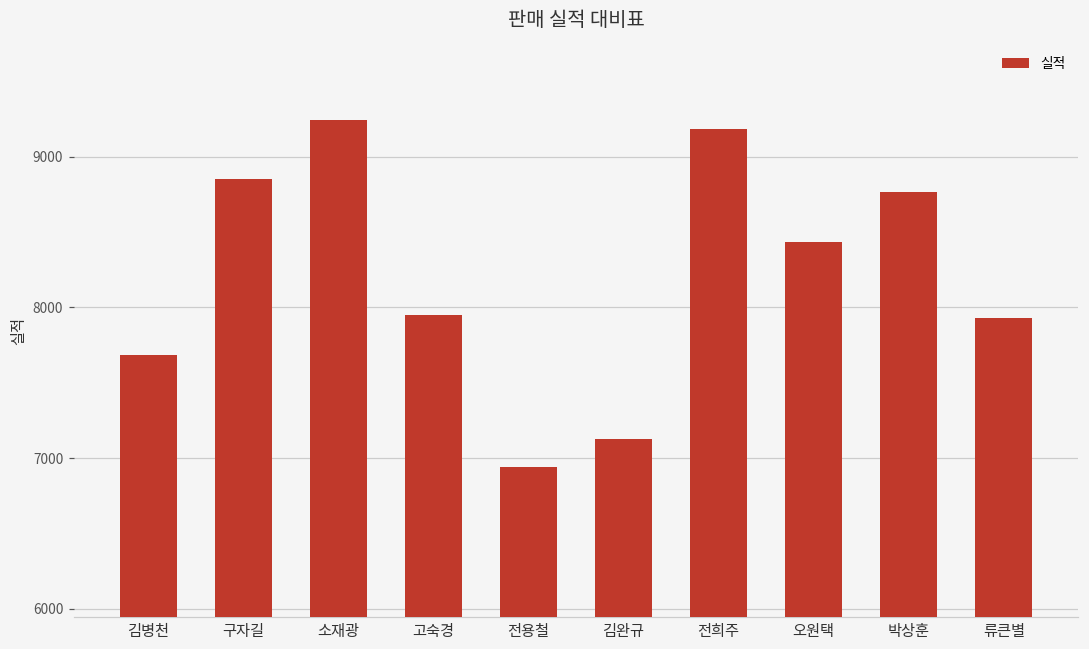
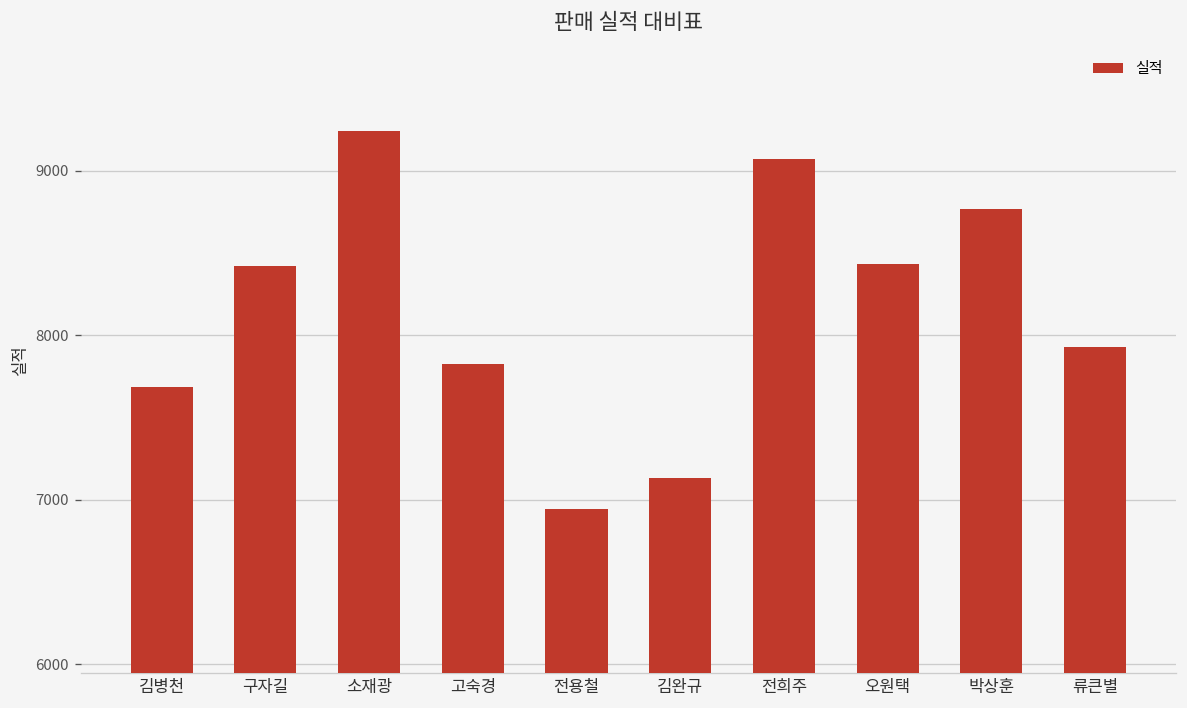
구자길: 8850 -> 8430
고숙경: 7950 -> 7830
전희주: 9180 -> 9080
